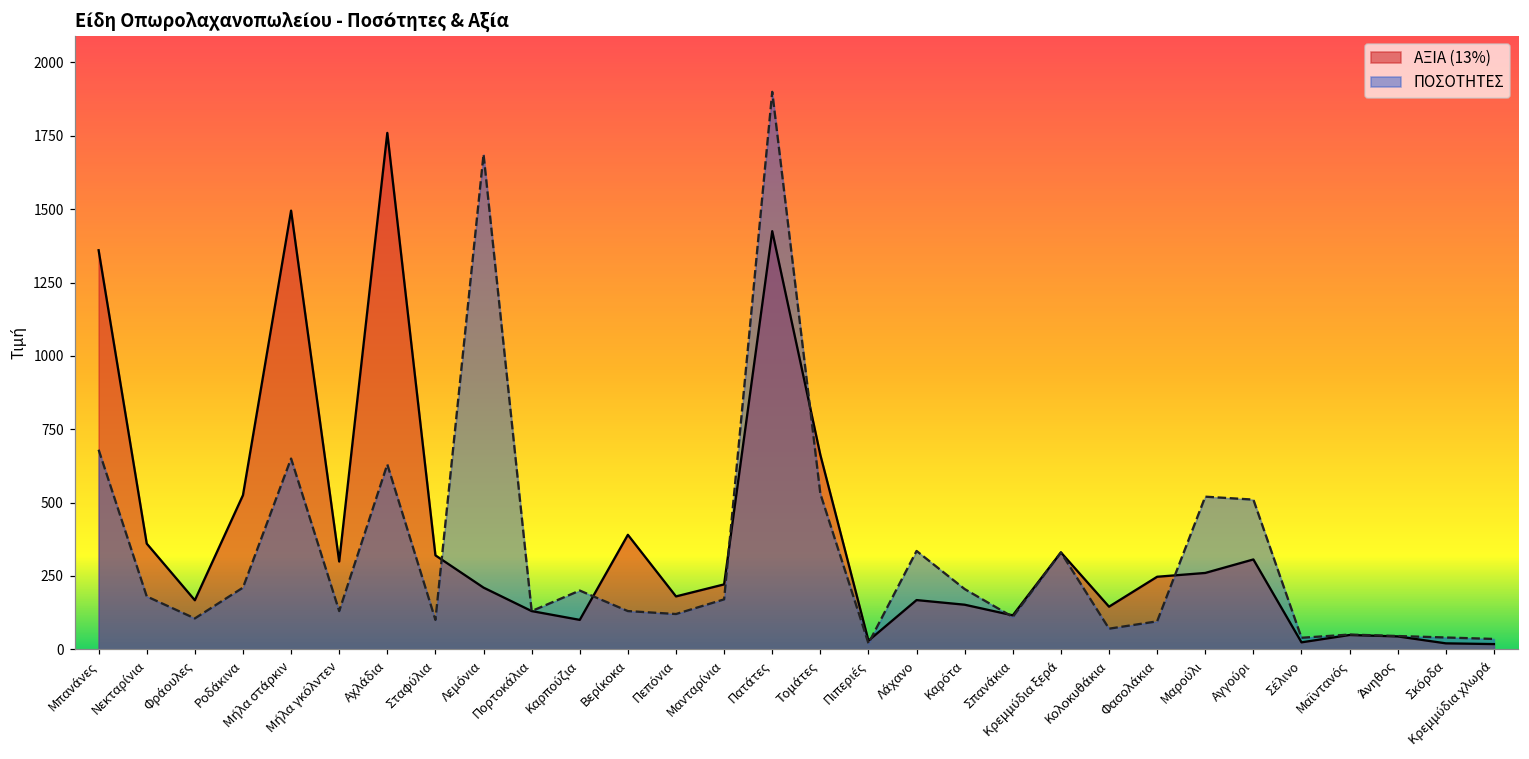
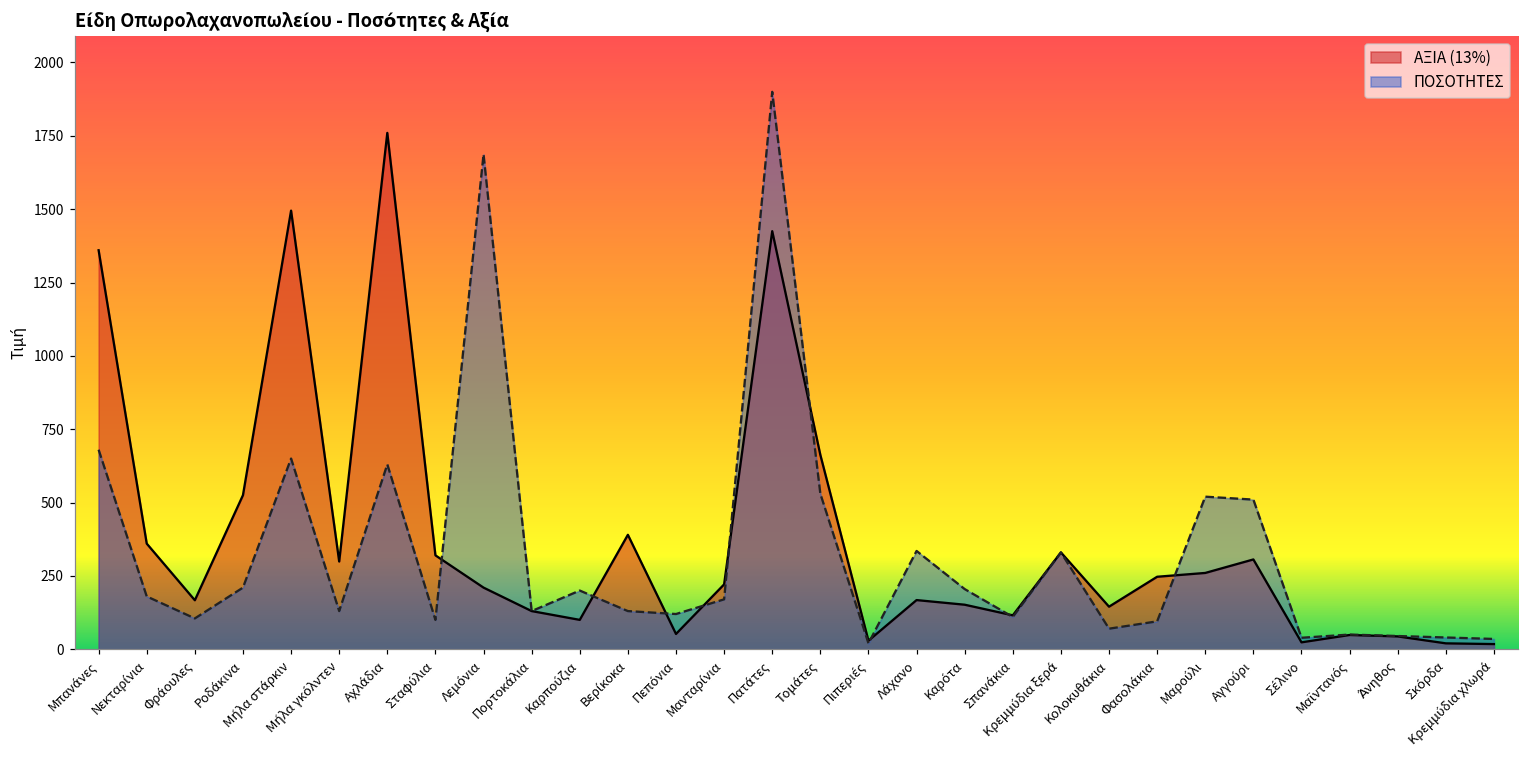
ΑΞΙΑ (13%), Πεπόνια: 180 -> 50
